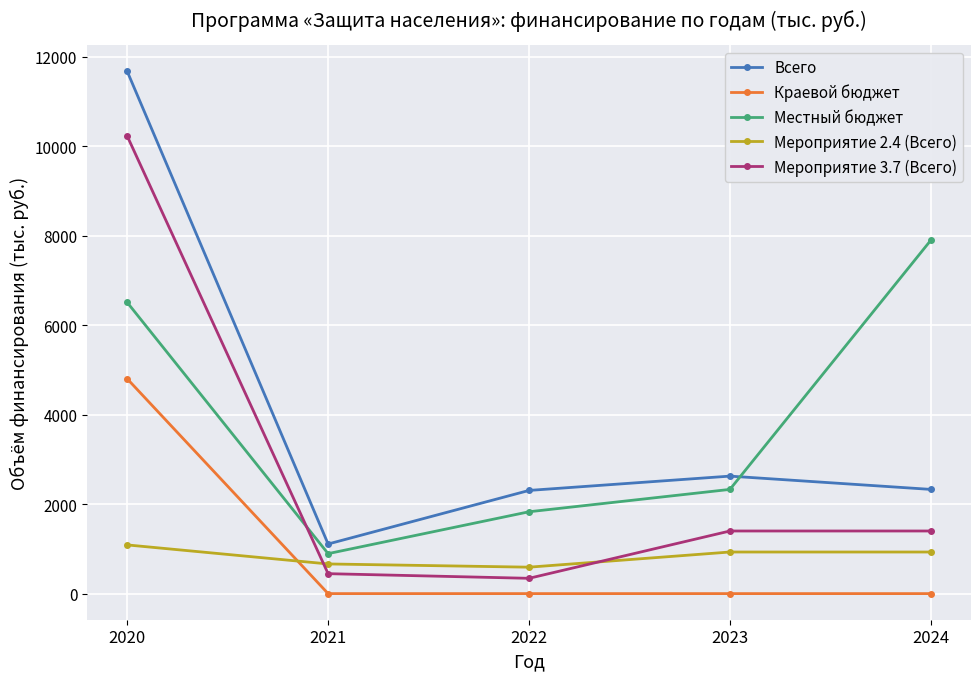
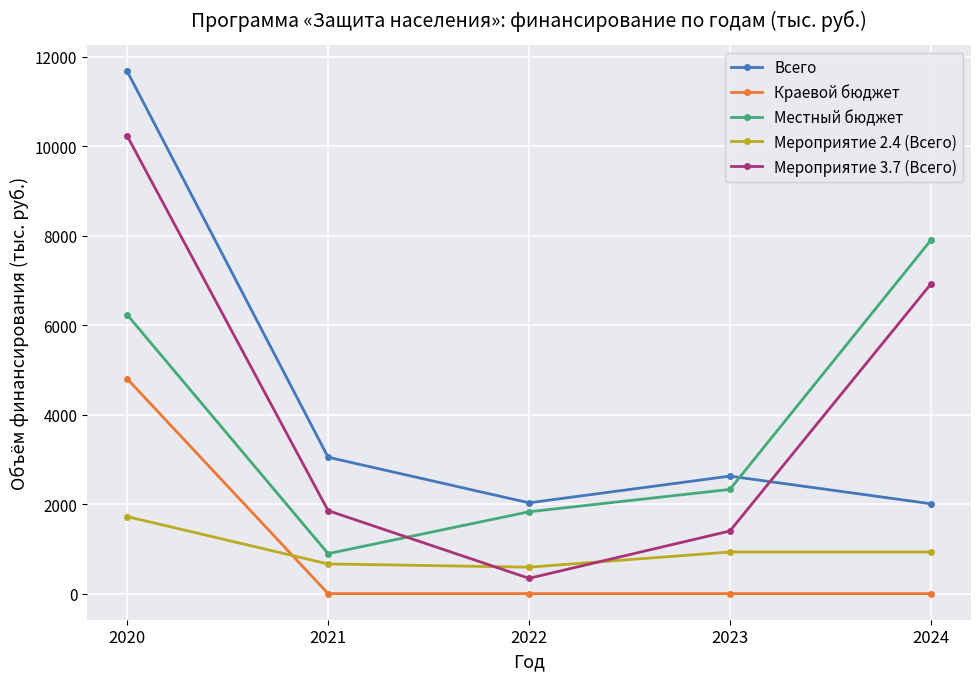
Местный бюджет, 2020: 6500 -> 6200
Мероприятие 2.4 (Всего), 2020: 1100 -> 1700
Всего, 2021: 1100 -> 3000
Мероприятие 3.7 (Всего), 2021: 400 -> 1900
Всего, 2022: 2300 -> 2000
Всего, 2024: 2300 -> 2000
Мероприятие 3.7 (Всего), 2024: 1400 -> 6900
